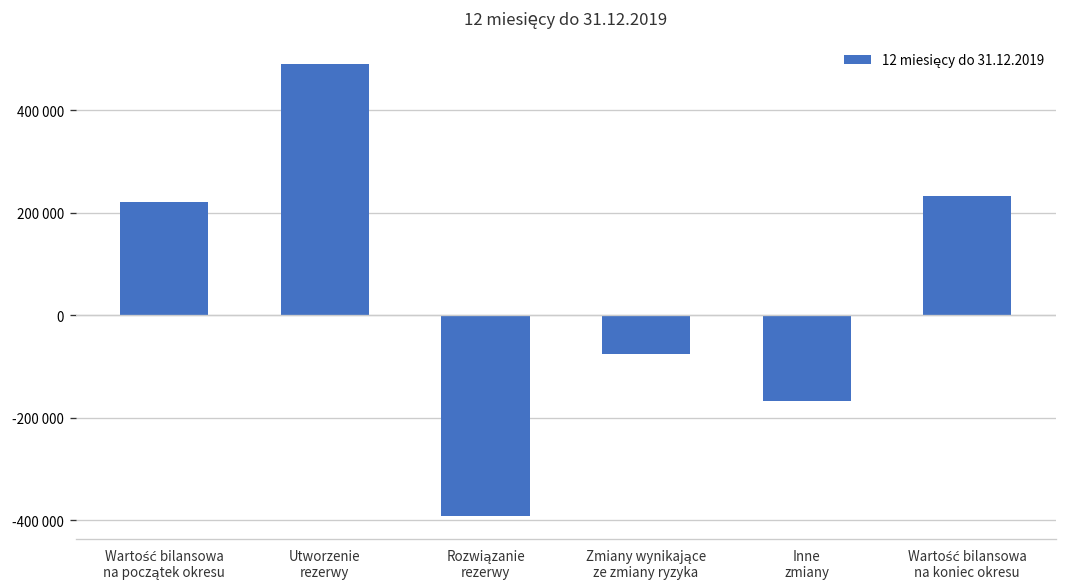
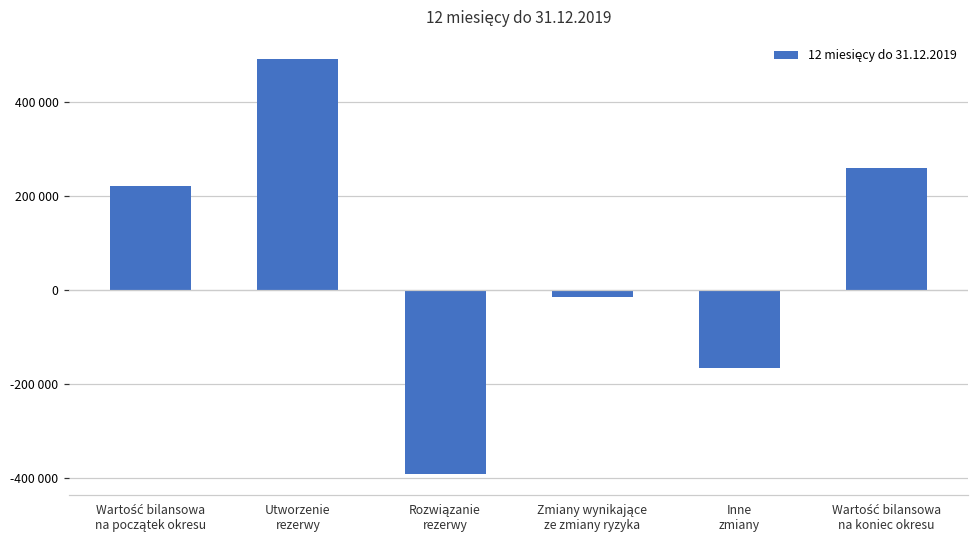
Zmiany wynikające ze zmiany ryzyka: -80000 -> -20000
Wartość bilansowa na koniec okresu: 230000 -> 260000
